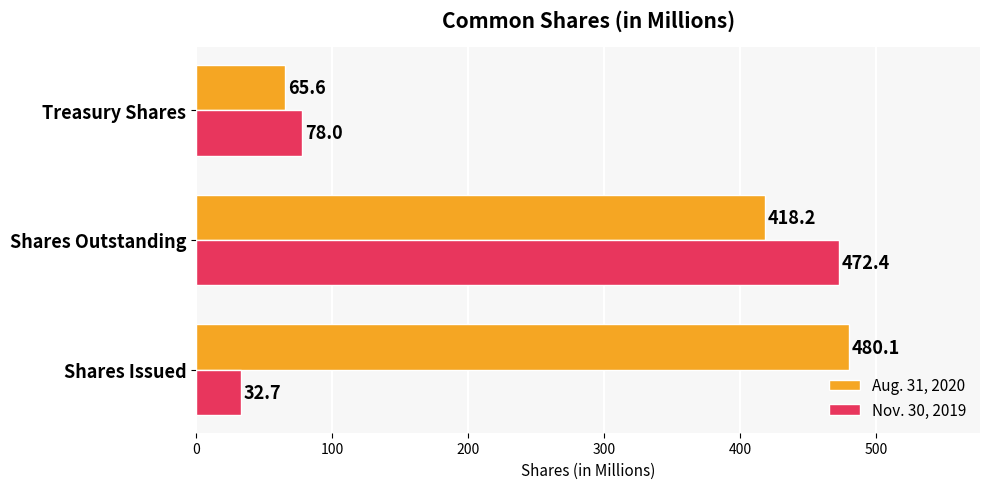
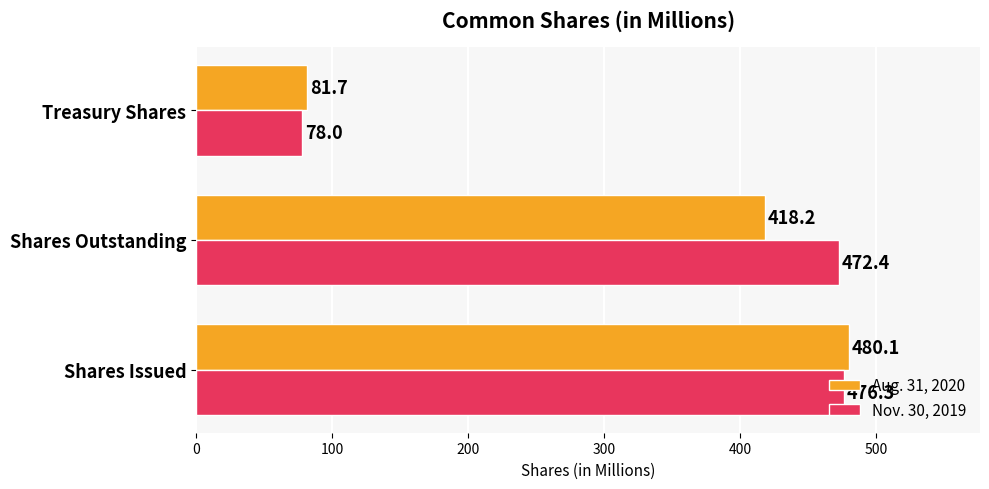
Aug. 31, 2020, Treasury Shares: 65.6 -> 81.7
Nov. 30, 2019, Shares Issued: 32.7 -> 476.3
